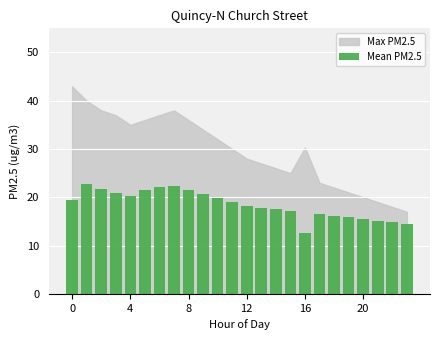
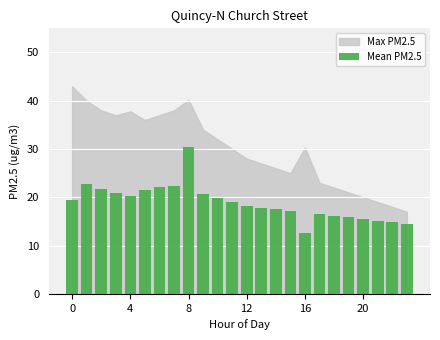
Max PM2.5, 4: 35 -> 38
Max PM2.5, 8: 36 -> 40
Mean PM2.5, 8: 22 -> 30
